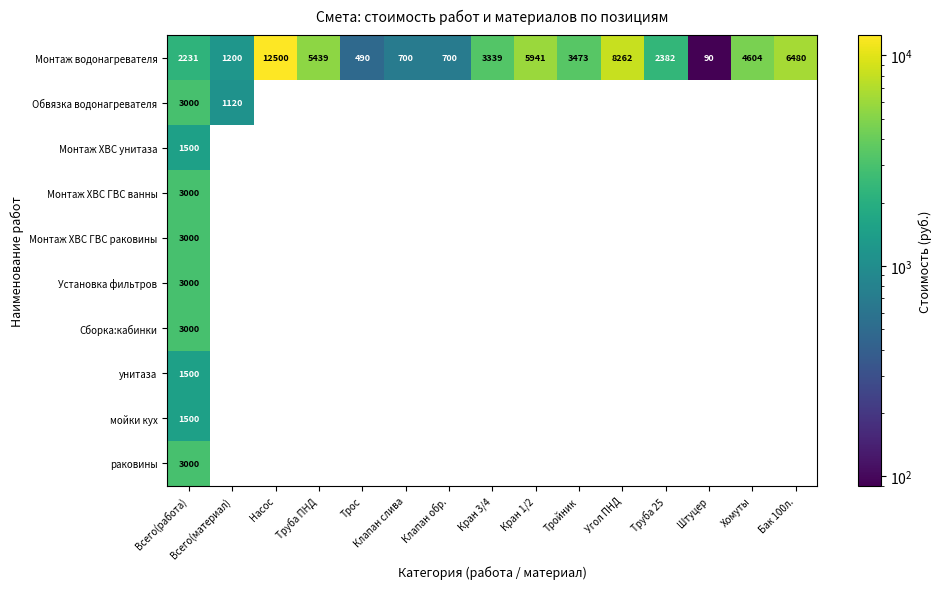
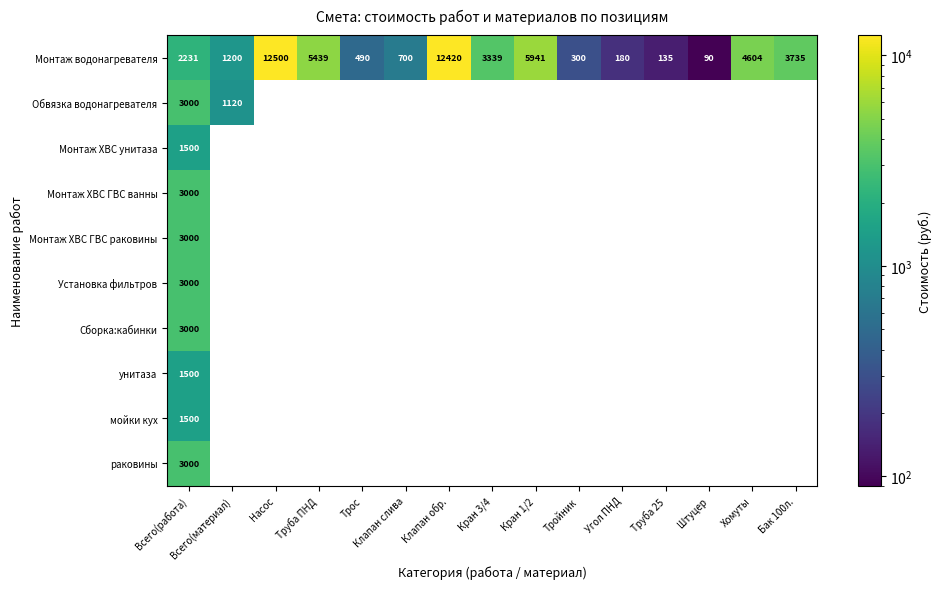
Монтаж водонагревателя, Клапан обр.: 700 -> 12420
Монтаж водонагревателя, Тройник: 3473 -> 300
Монтаж водонагревателя, Угол ПНД: 8262 -> 180
Монтаж водонагревателя, Труба 25: 2382 -> 135
Монтаж водонагревателя, Бак 100л.: 6480 -> 3735
